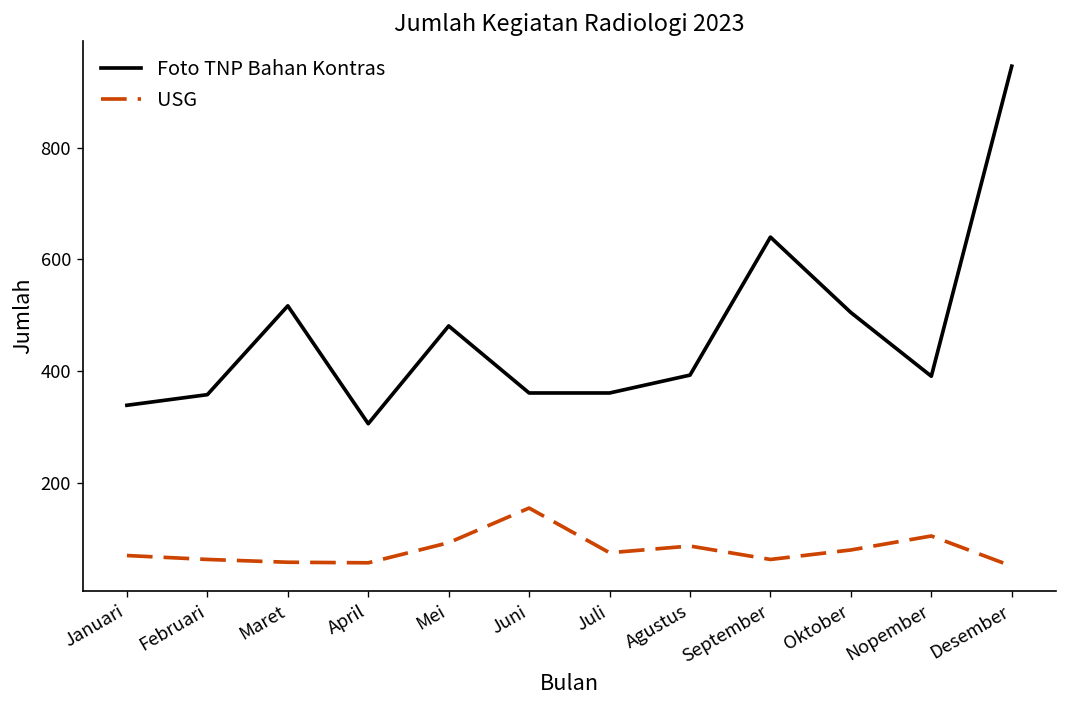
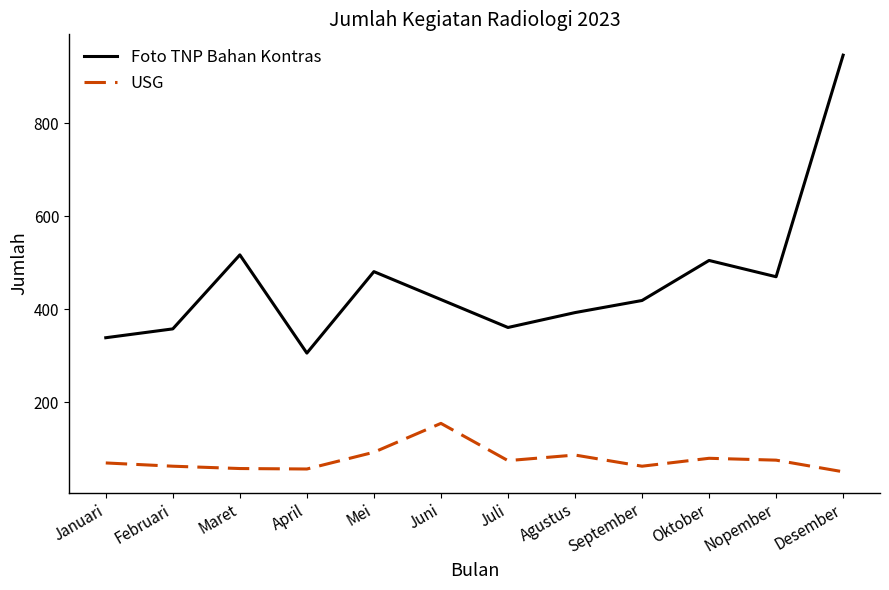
Foto TNP Bahan Kontras, Juni: 360 -> 420
Foto TNP Bahan Kontras, September: 640 -> 420
Foto TNP Bahan Kontras, Nopember: 390 -> 470
USG, Nopember: 110 -> 80
